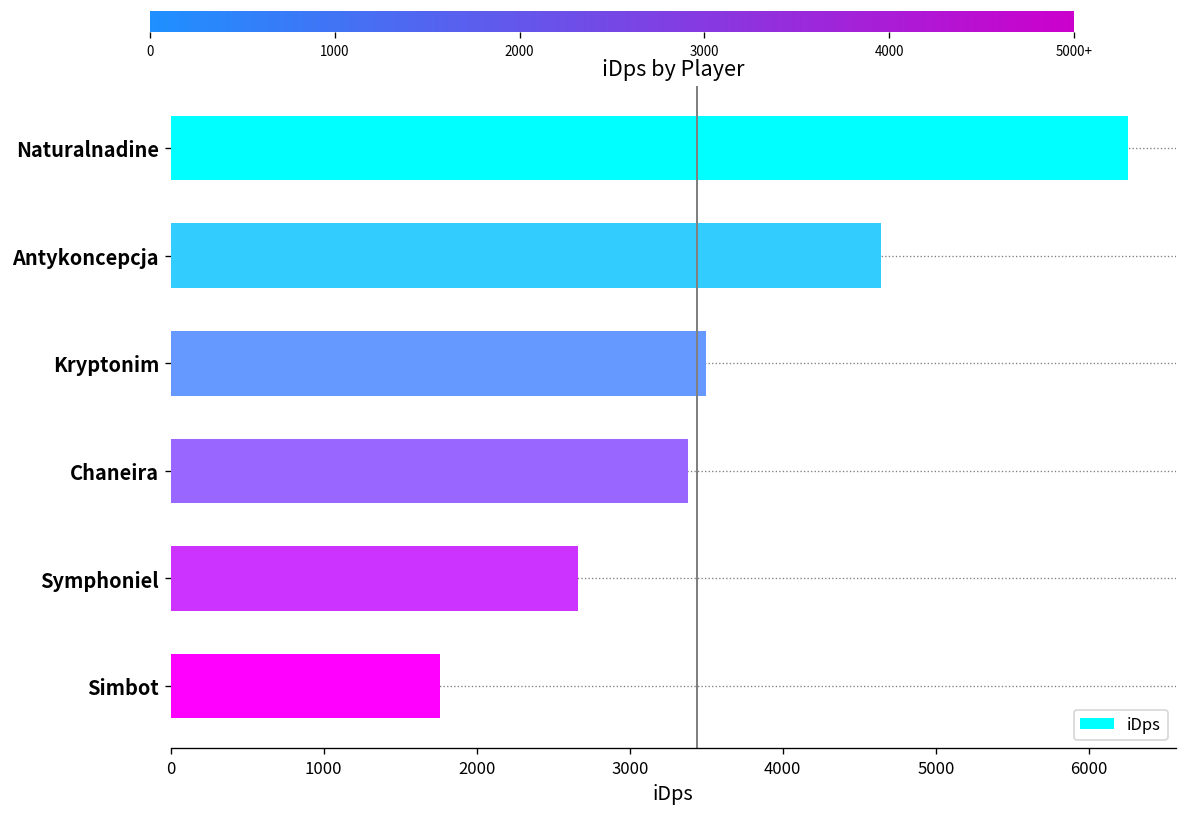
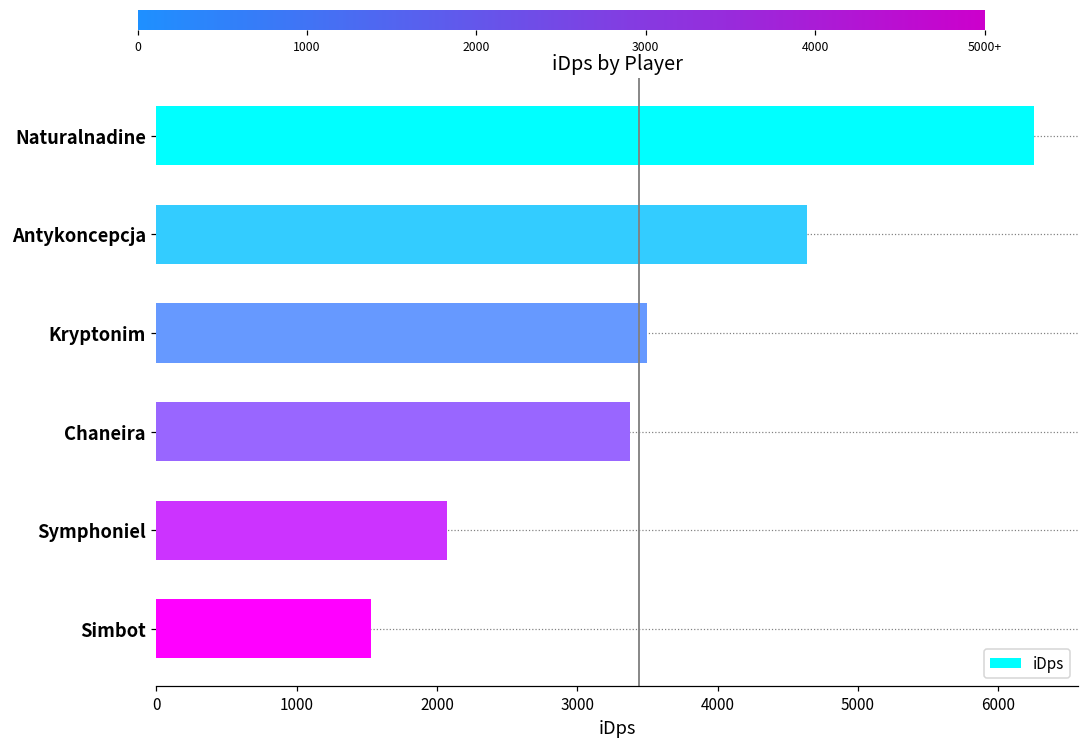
Symphoniel: 2660 -> 2070
Simbot: 1760 -> 1530
